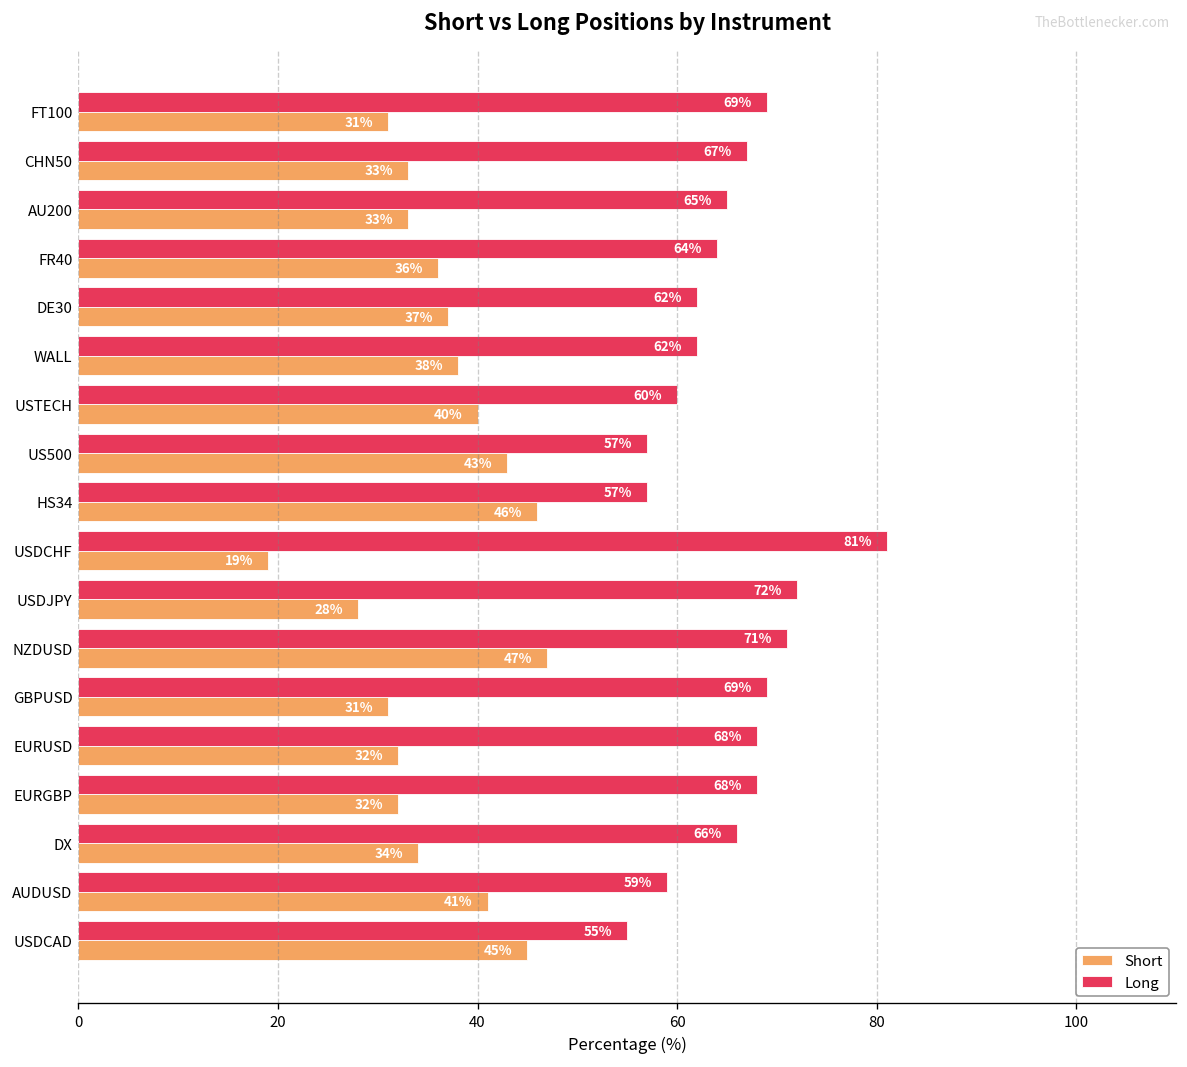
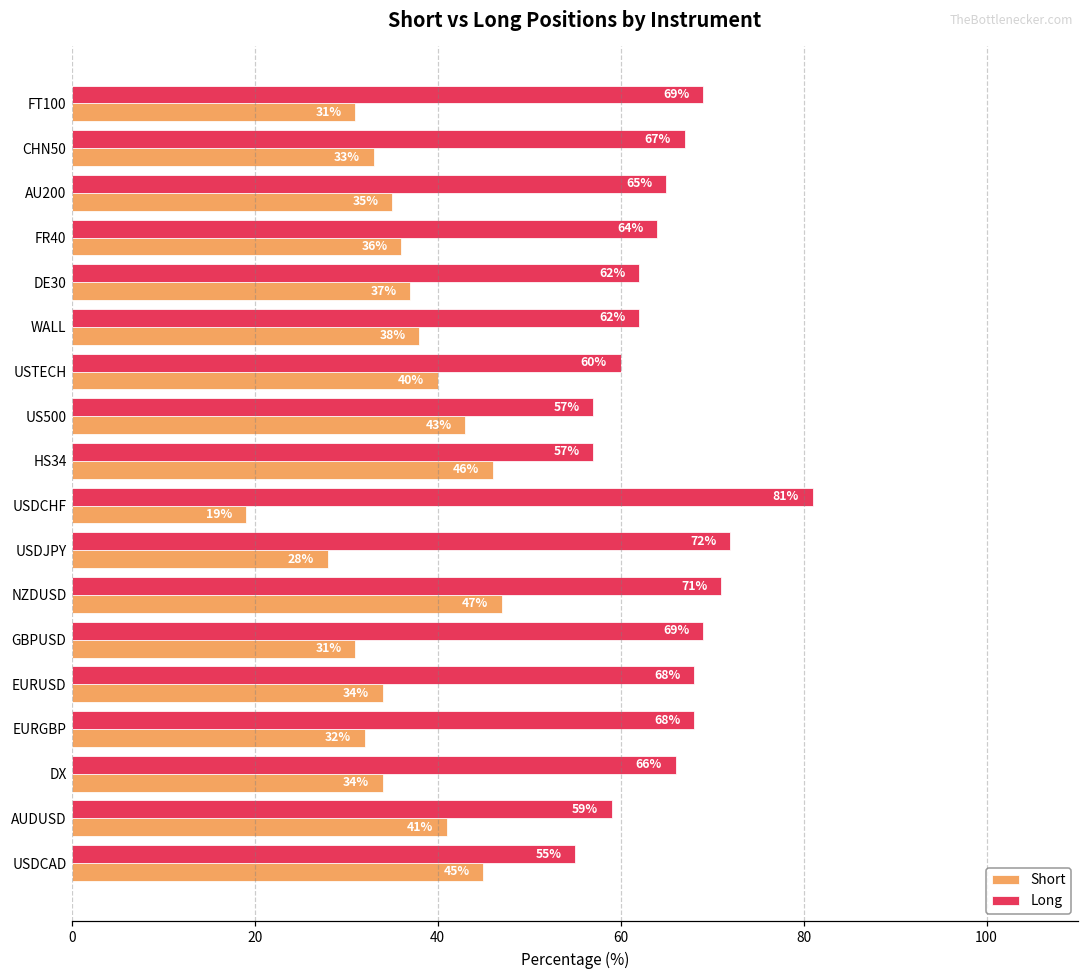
Short, AU200: 33% -> 35%
Short, EURUSD: 32% -> 34%
